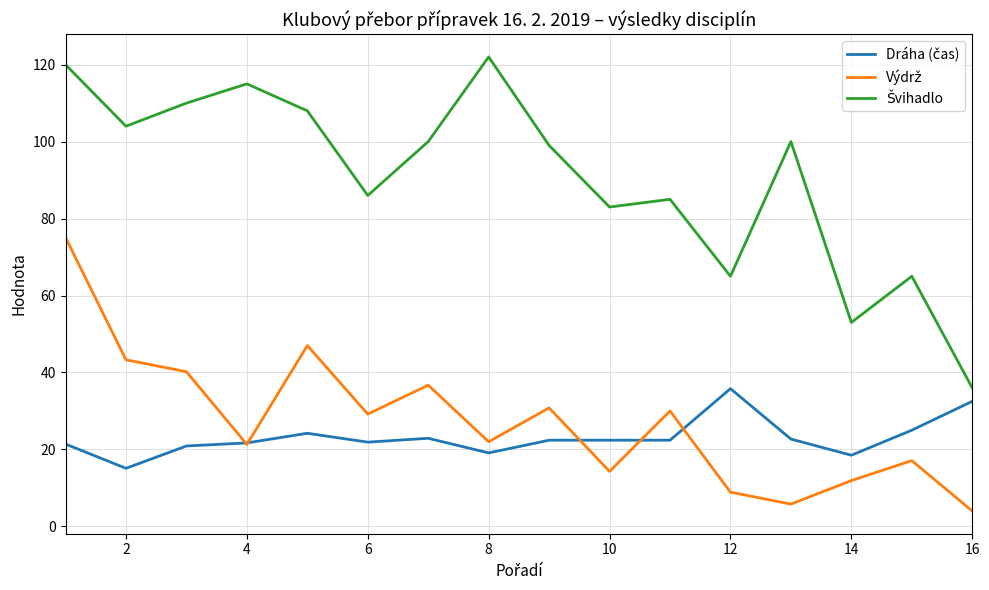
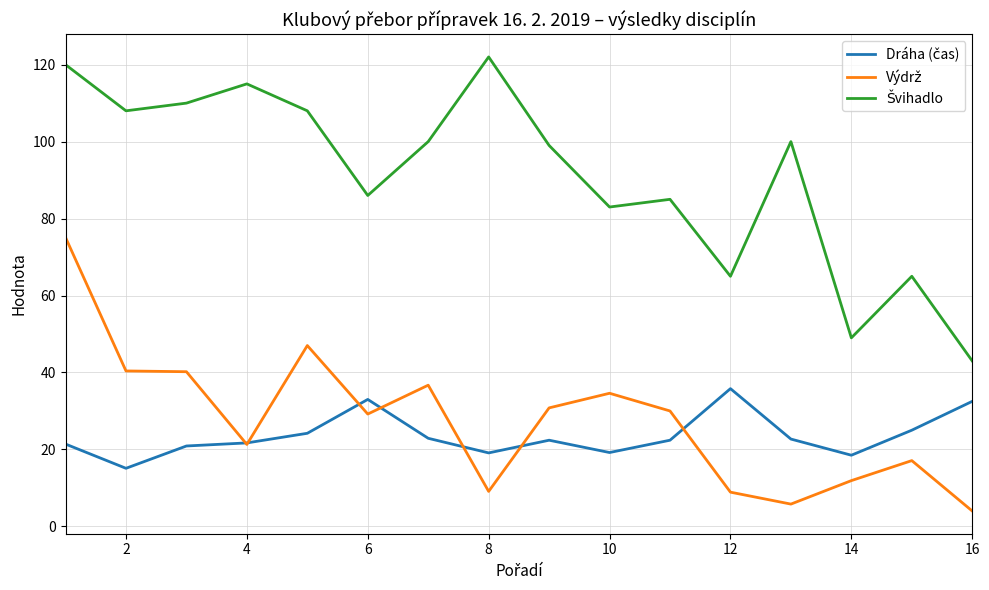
Výdrž, 2: 43 -> 40
Švihadlo, 2: 104 -> 108
Dráha (čas), 6: 22 -> 33
Výdrž, 8: 22 -> 9
Dráha (čas), 10: 22 -> 19
Výdrž, 10: 14 -> 35
Švihadlo, 14: 53 -> 49
Švihadlo, 16: 36 -> 43
